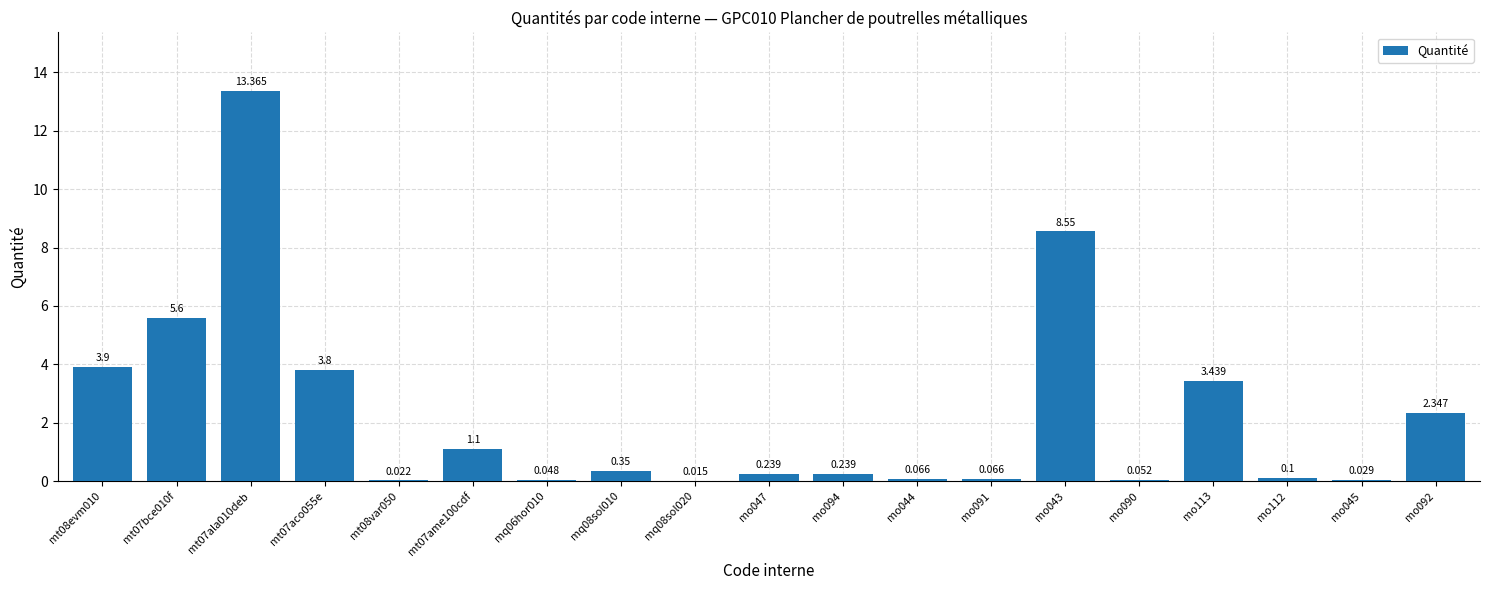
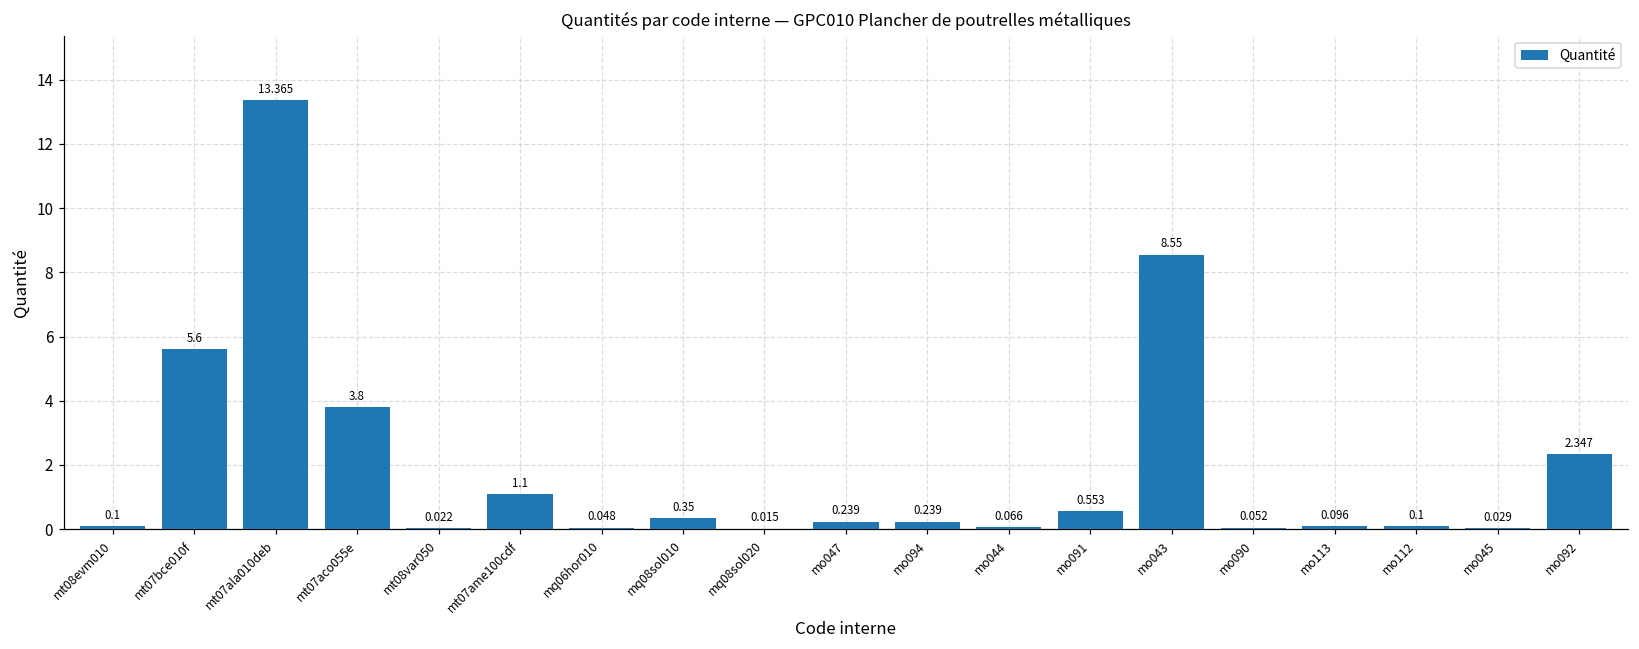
mt08evm010: 3.9 -> 0.1
mo091: 0.066 -> 0.553
mo113: 3.439 -> 0.096
